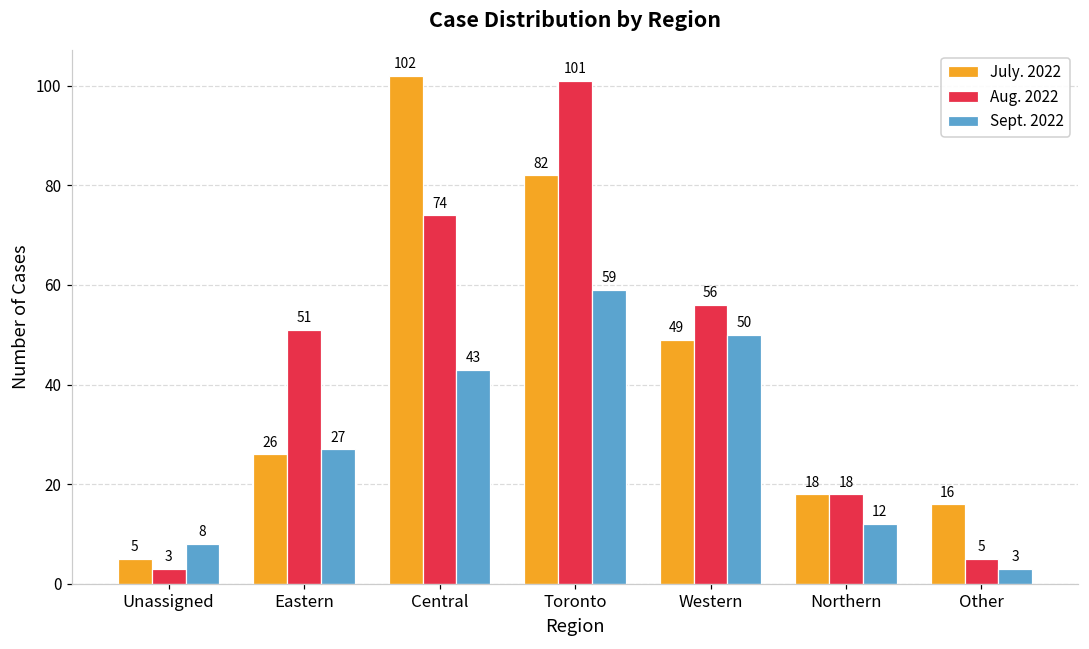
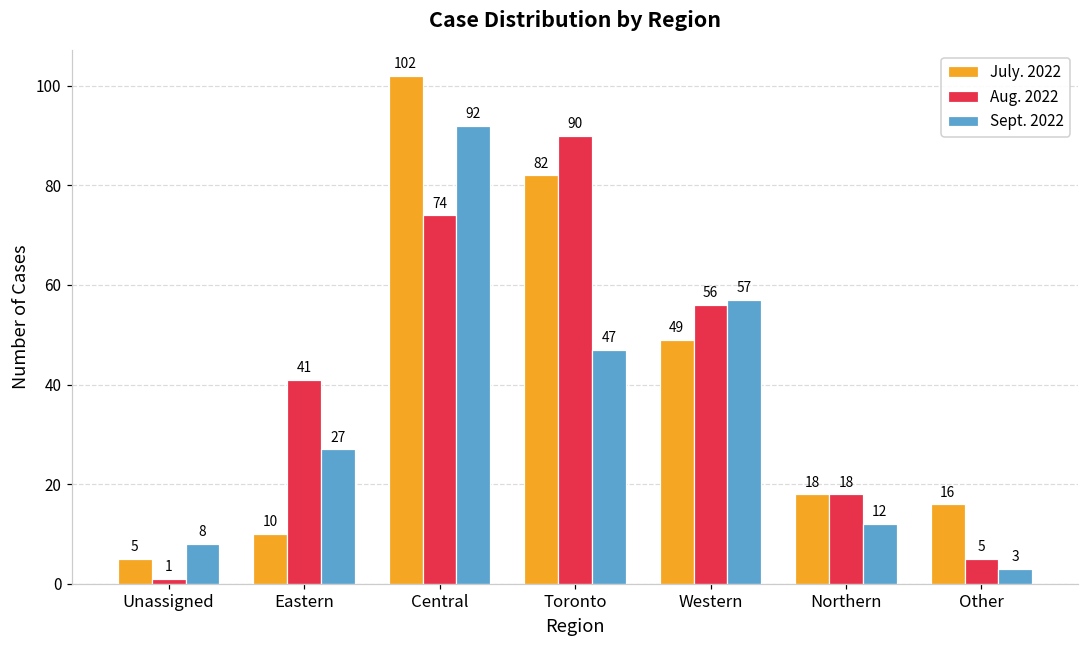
Aug. 2022, Unassigned: 3 -> 1
July. 2022, Eastern: 26 -> 10
Aug. 2022, Eastern: 51 -> 41
Sept. 2022, Central: 43 -> 92
Aug. 2022, Toronto: 101 -> 90
Sept. 2022, Toronto: 59 -> 47
Sept. 2022, Western: 50 -> 57
